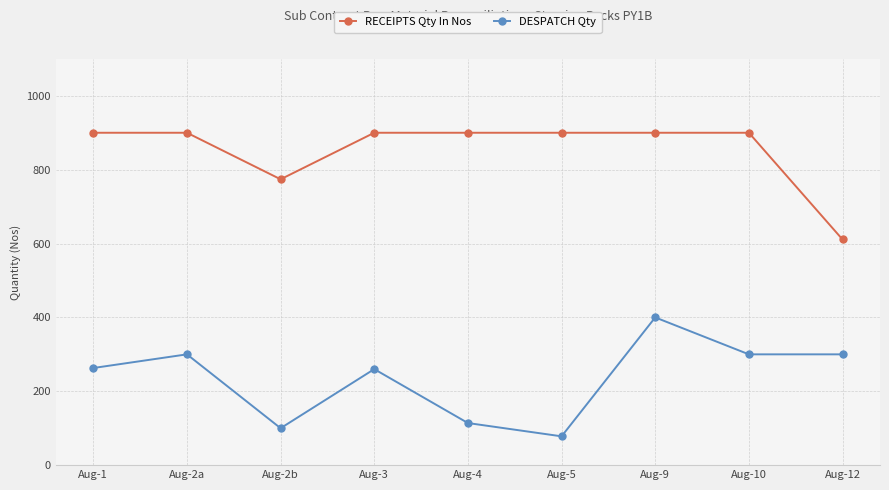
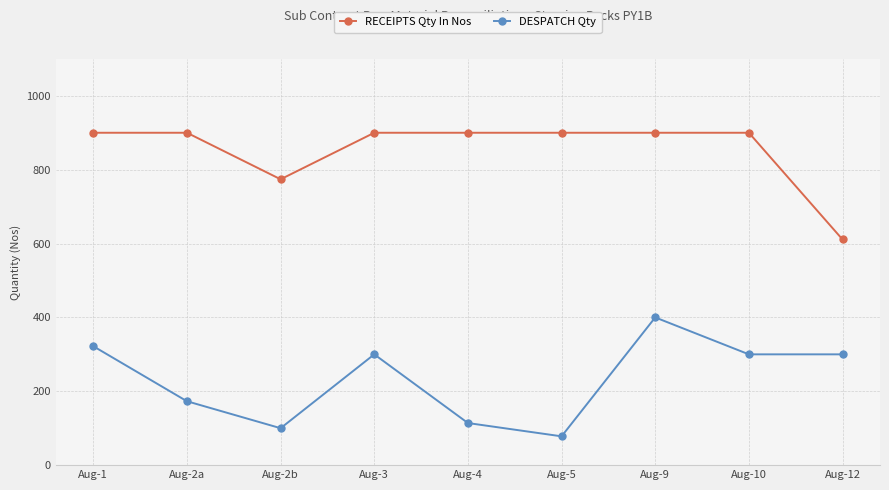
DESPATCH Qty, Aug-1: 260 -> 320
DESPATCH Qty, Aug-2a: 300 -> 170
DESPATCH Qty, Aug-3: 260 -> 300
